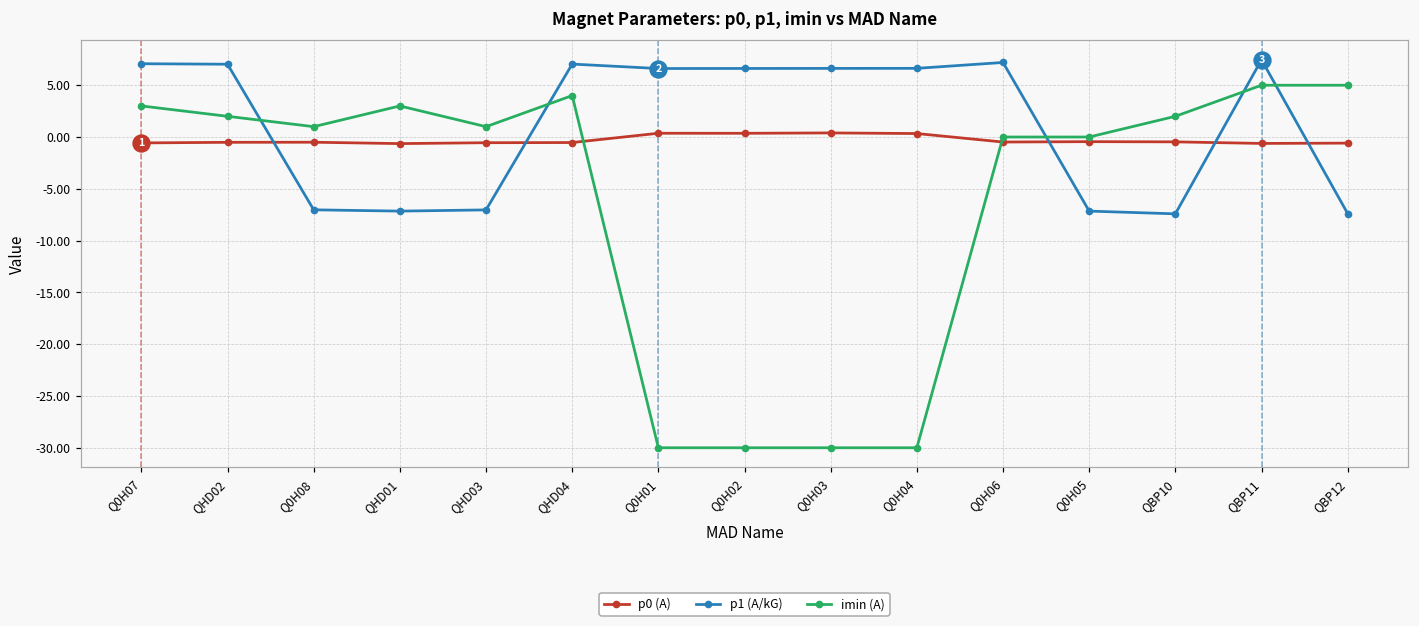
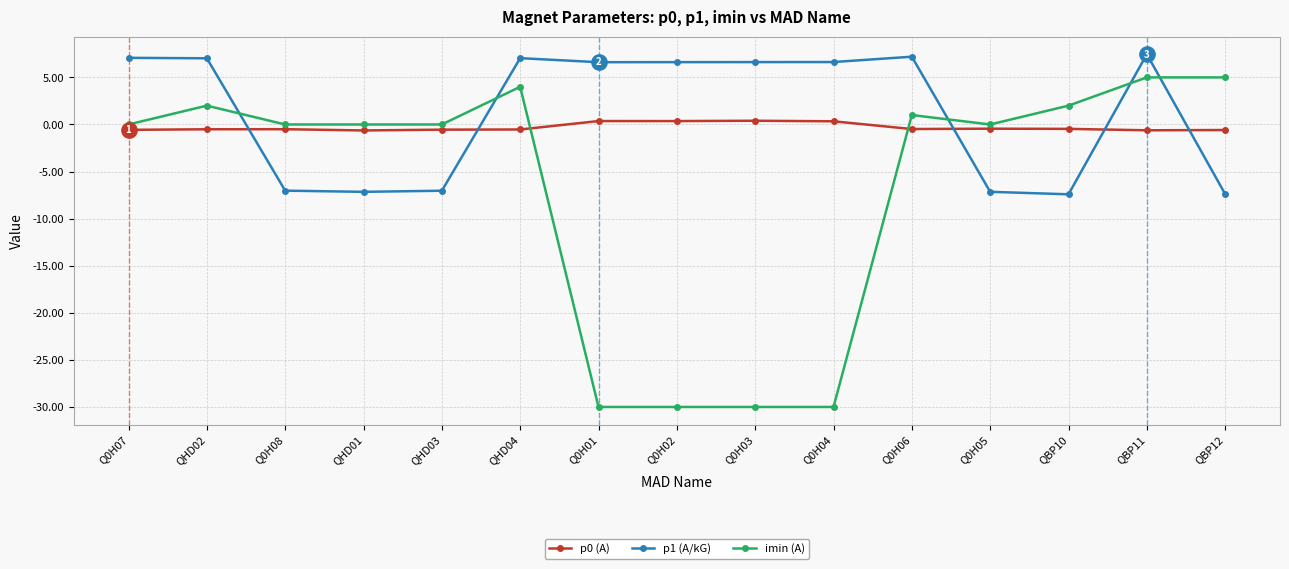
imin (A), Q0H07: 3 -> 0
imin (A), Q0H08: 1 -> 0
imin (A), QHD01: 3 -> 0
imin (A), QHD03: 1 -> 0
imin (A), Q0H06: 0 -> 1
